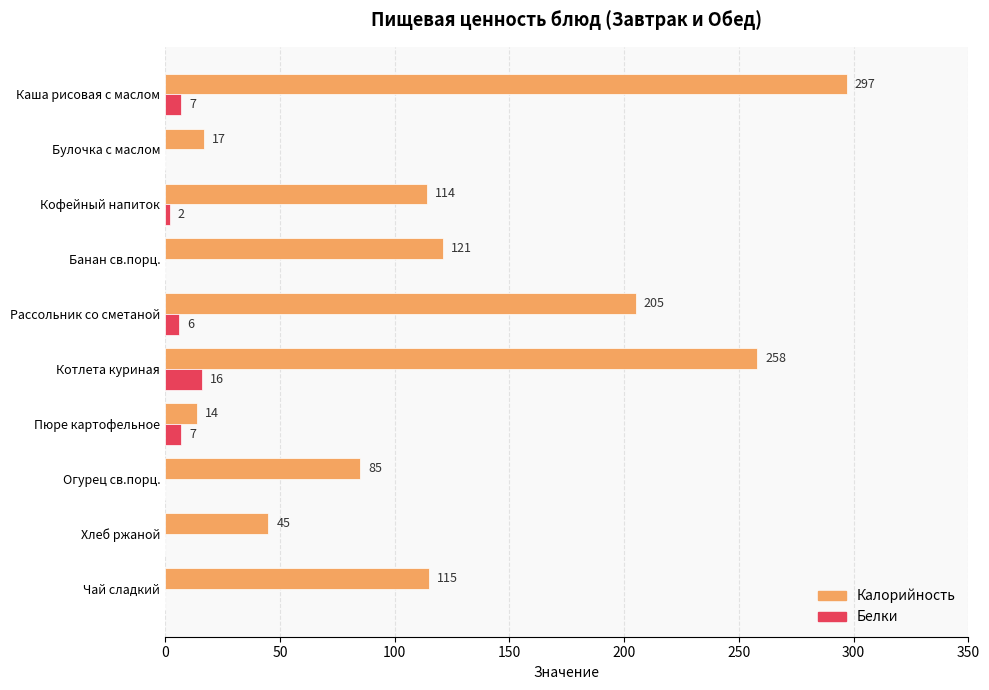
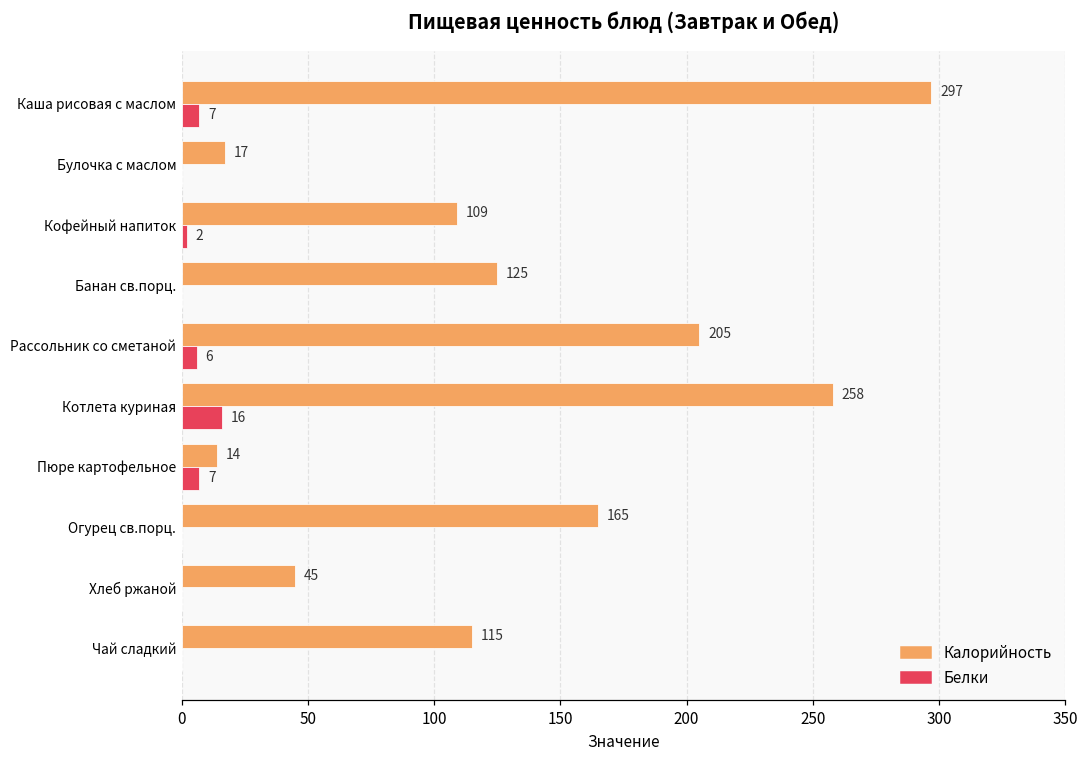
Калорийность, Кофейный напиток: 114 -> 109
Калорийность, Банан св.порц.: 121 -> 125
Калорийность, Огурец св.порц.: 85 -> 165
